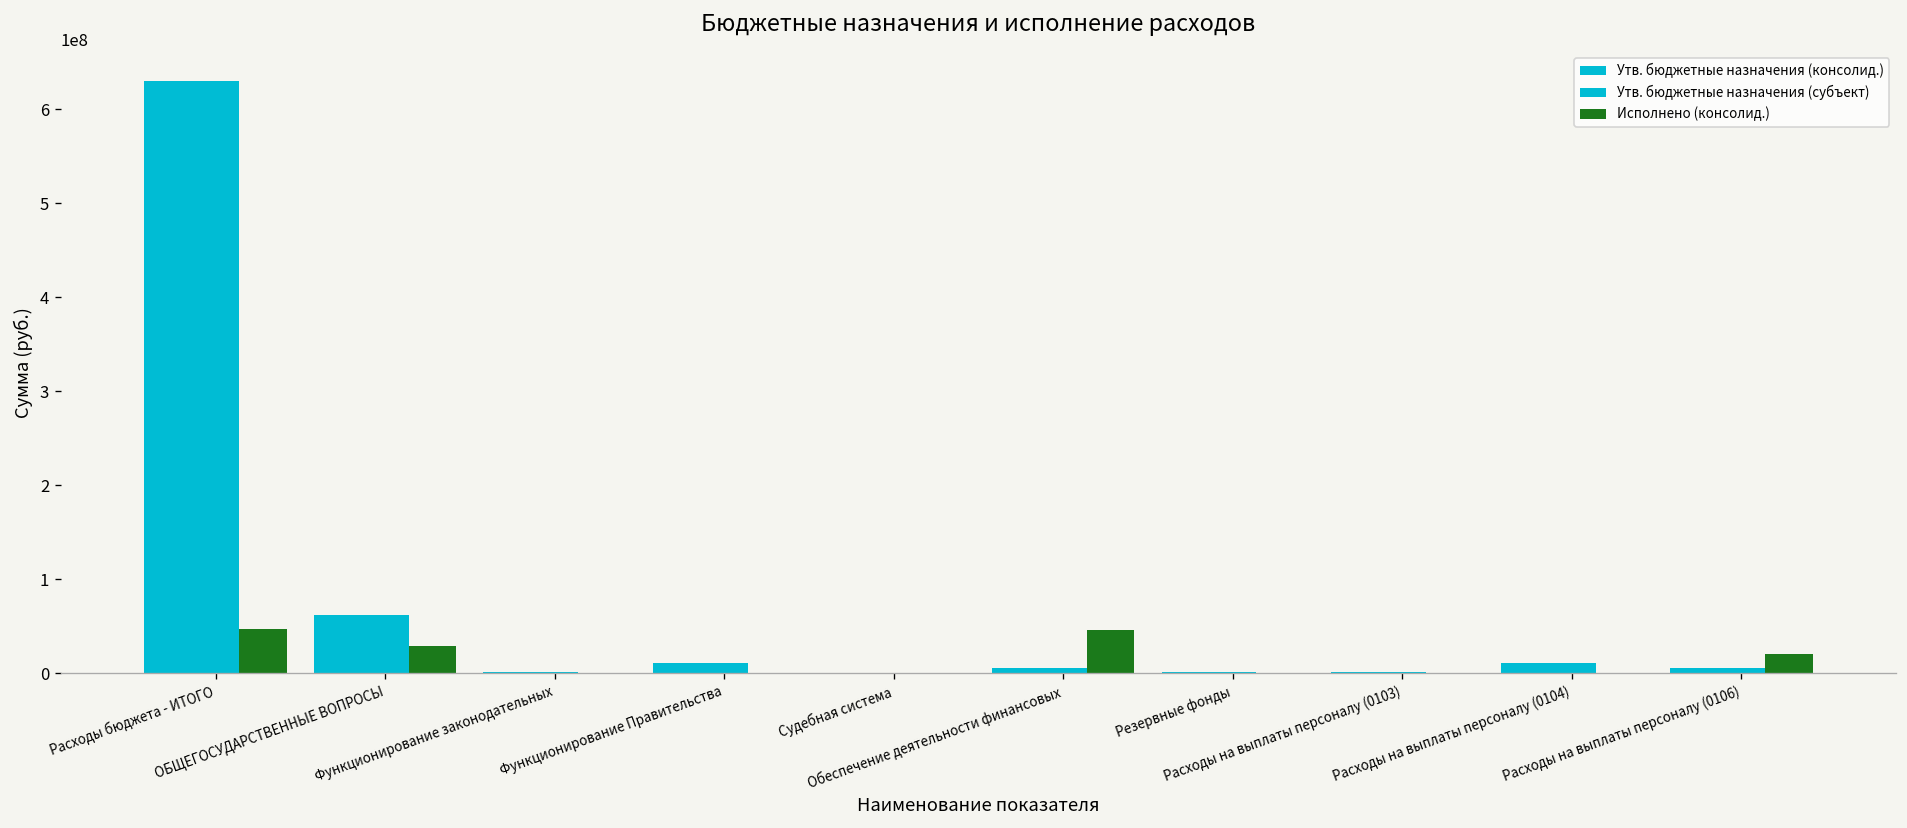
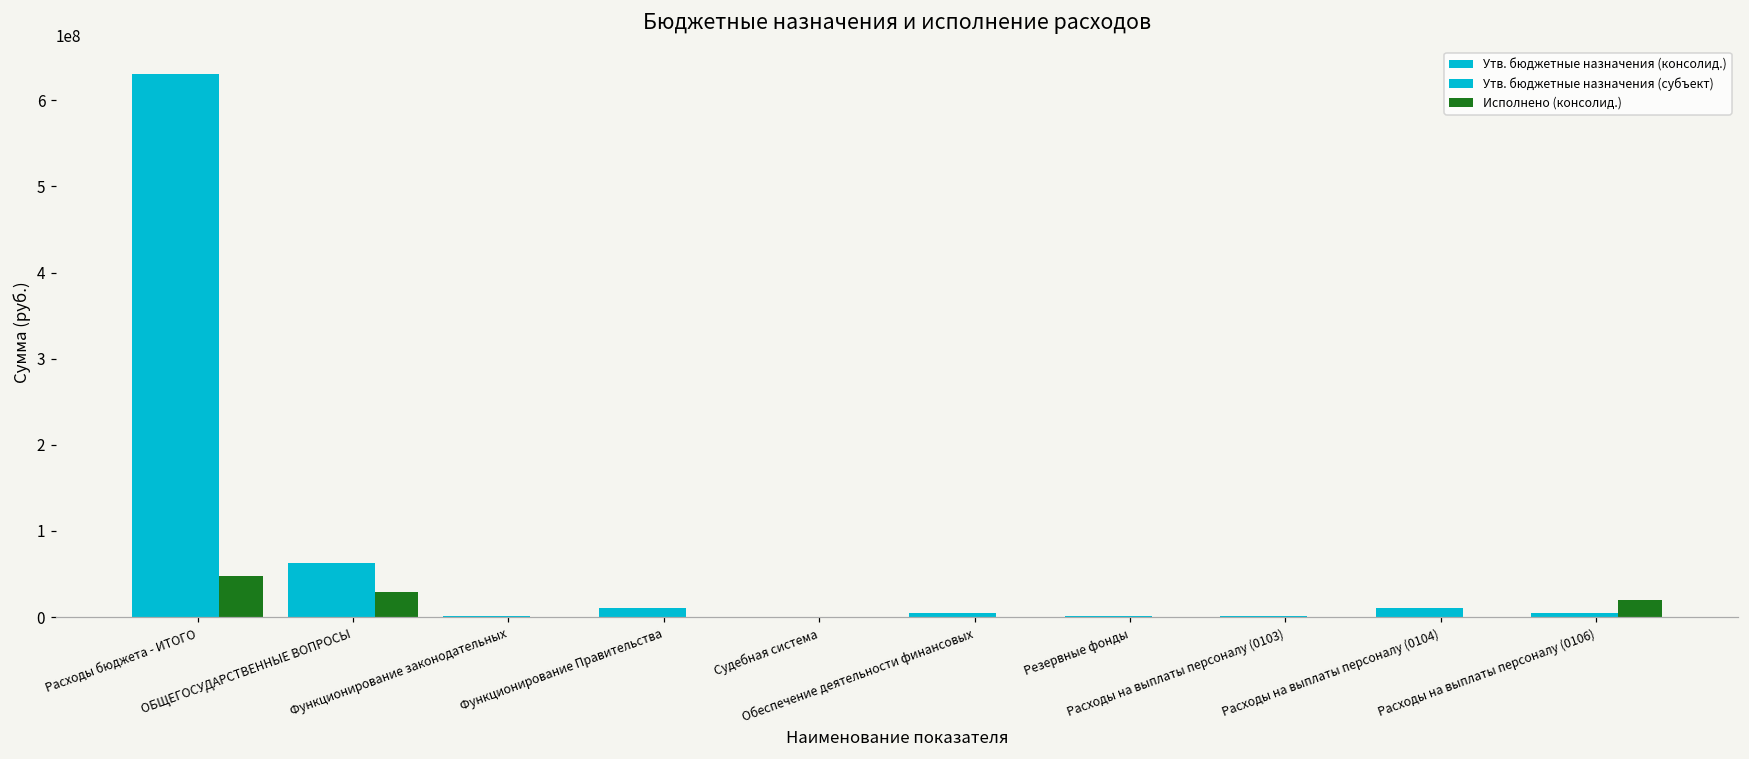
Исполнено (консолид.), Обеспечение деятельности финансовых: 50000000 -> 0
